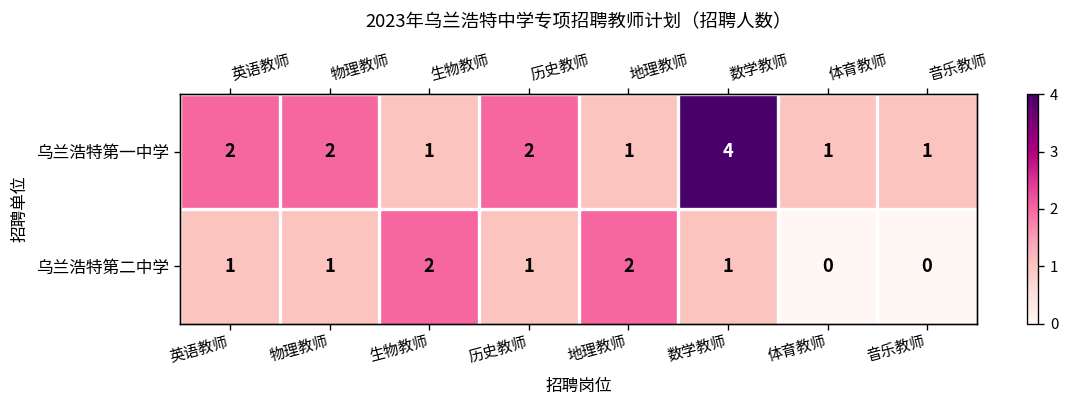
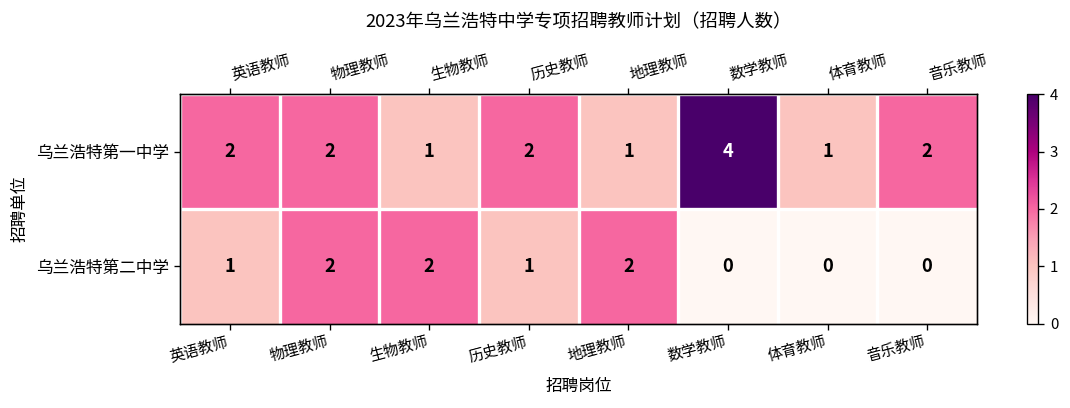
乌兰浩特第一中学, 音乐教师: 1 -> 2
乌兰浩特第二中学, 物理教师: 1 -> 2
乌兰浩特第二中学, 数学教师: 1 -> 0
